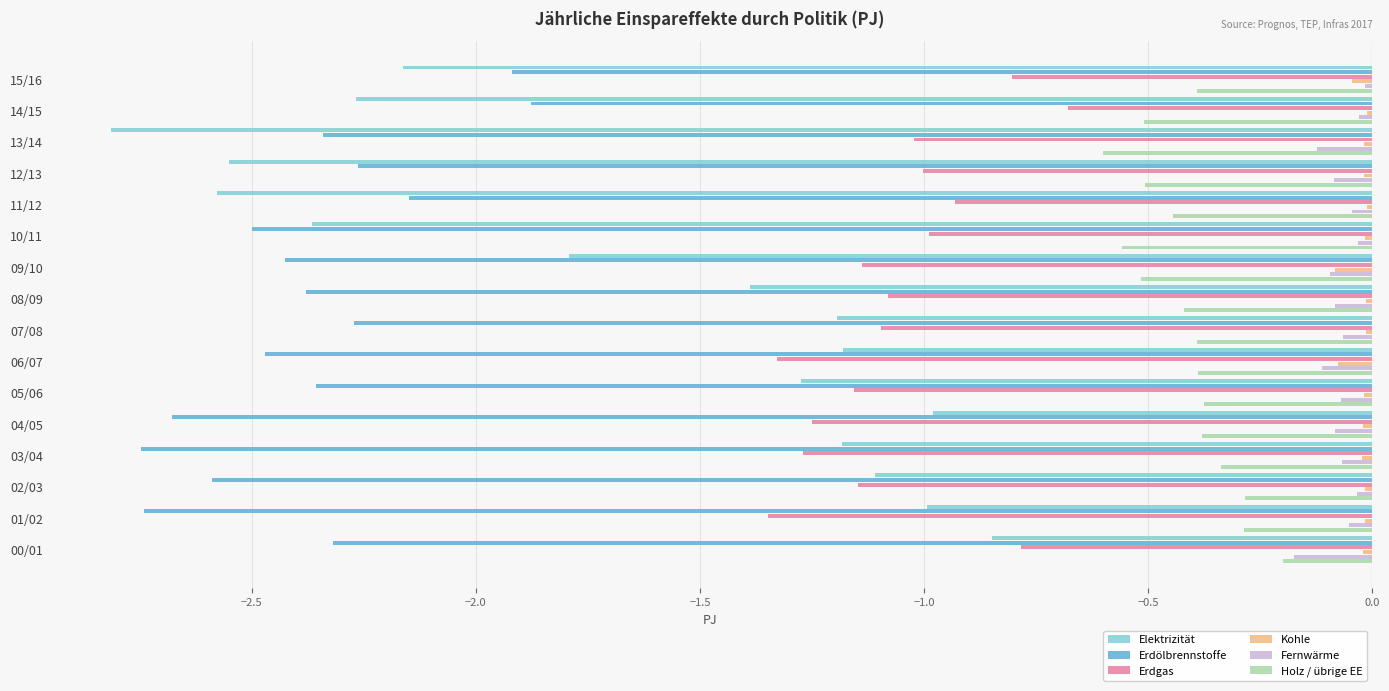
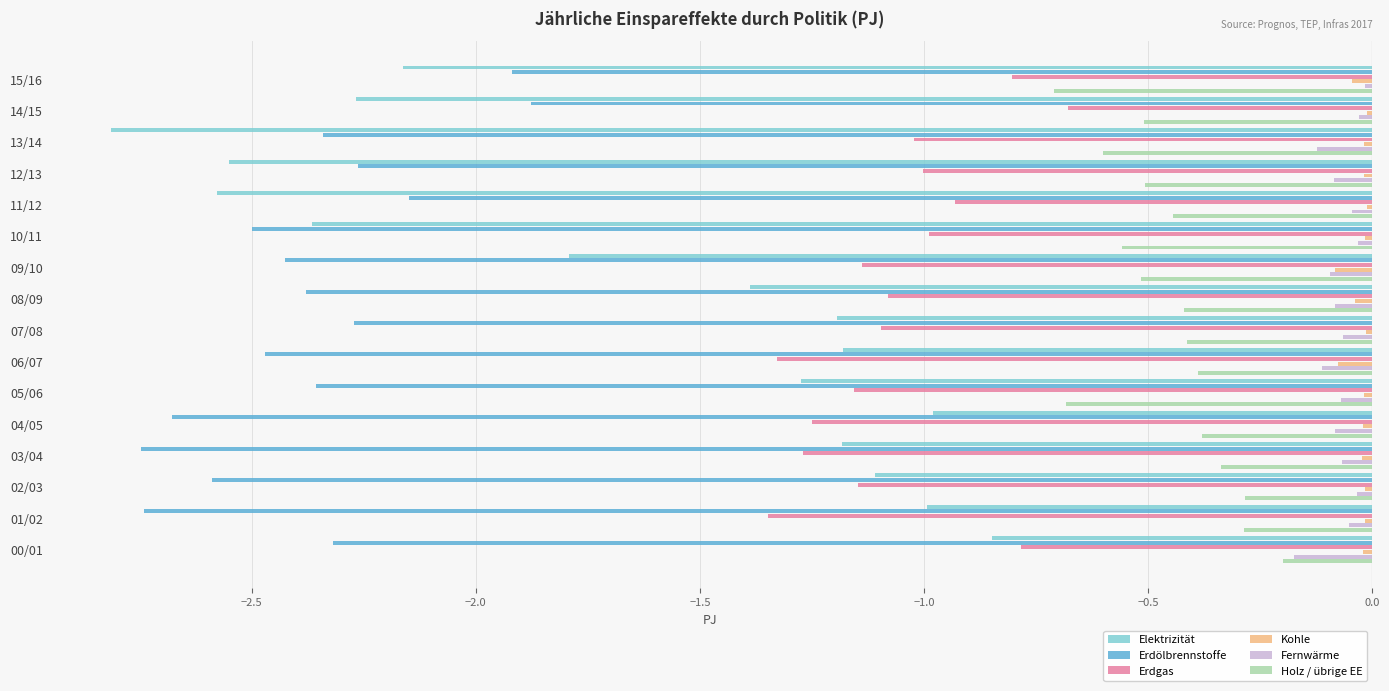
Holz / übrige EE, 15/16: -0.39 -> -0.71
Kohle, 08/09: -0.01 -> -0.04
Holz / übrige EE, 07/08: -0.39 -> -0.41
Holz / übrige EE, 05/06: -0.38 -> -0.68
